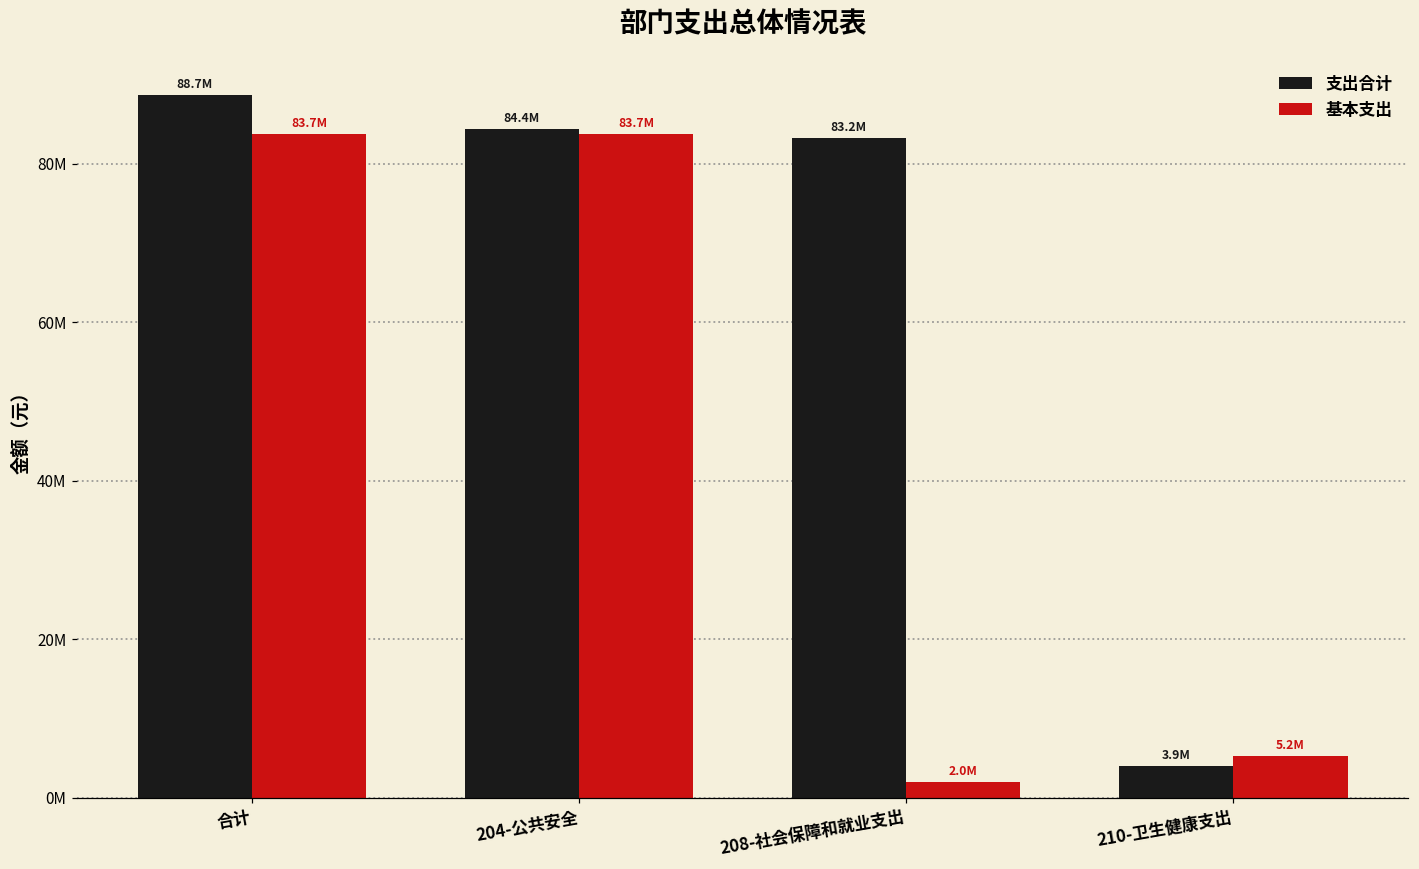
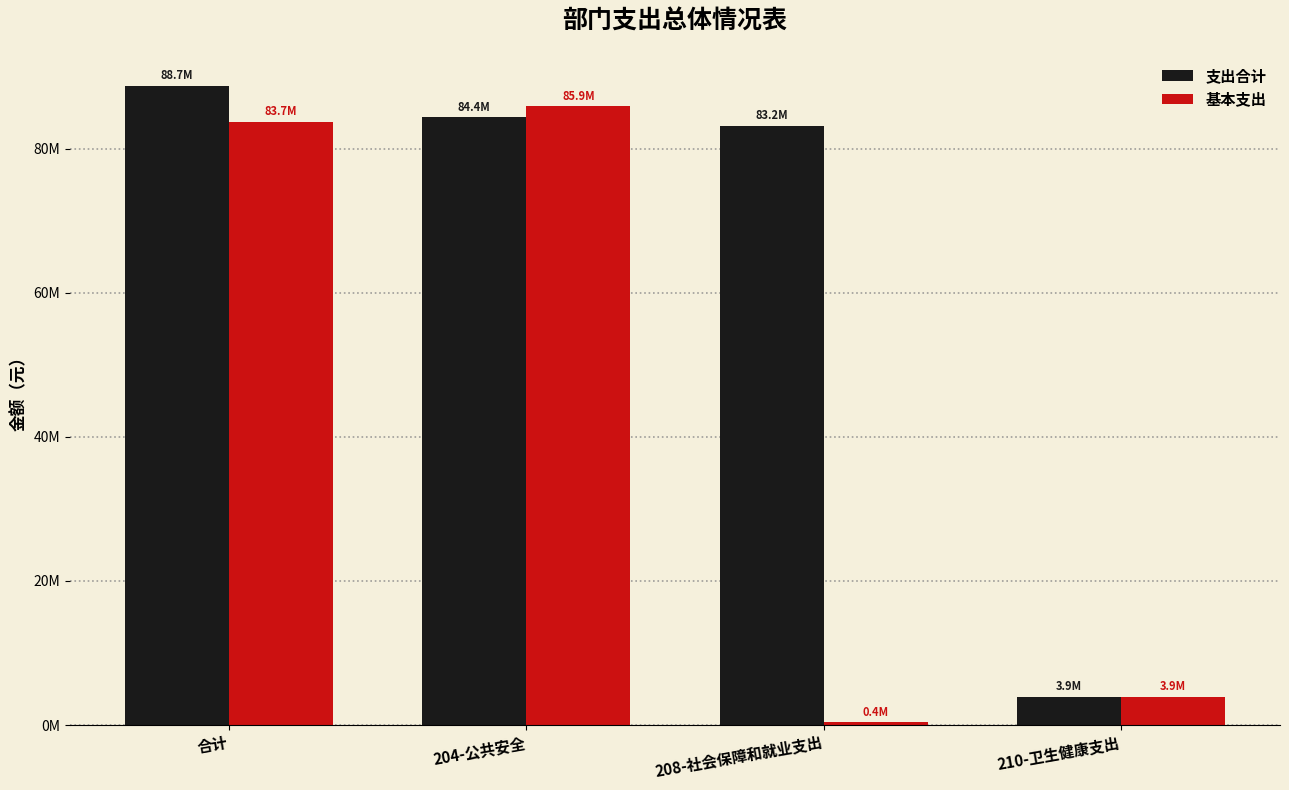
基本支出, 204-公共安全: 83.7M -> 85.9M
基本支出, 208-社会保障和就业支出: 2.0M -> 0.4M
基本支出, 210-卫生健康支出: 5.2M -> 3.9M
